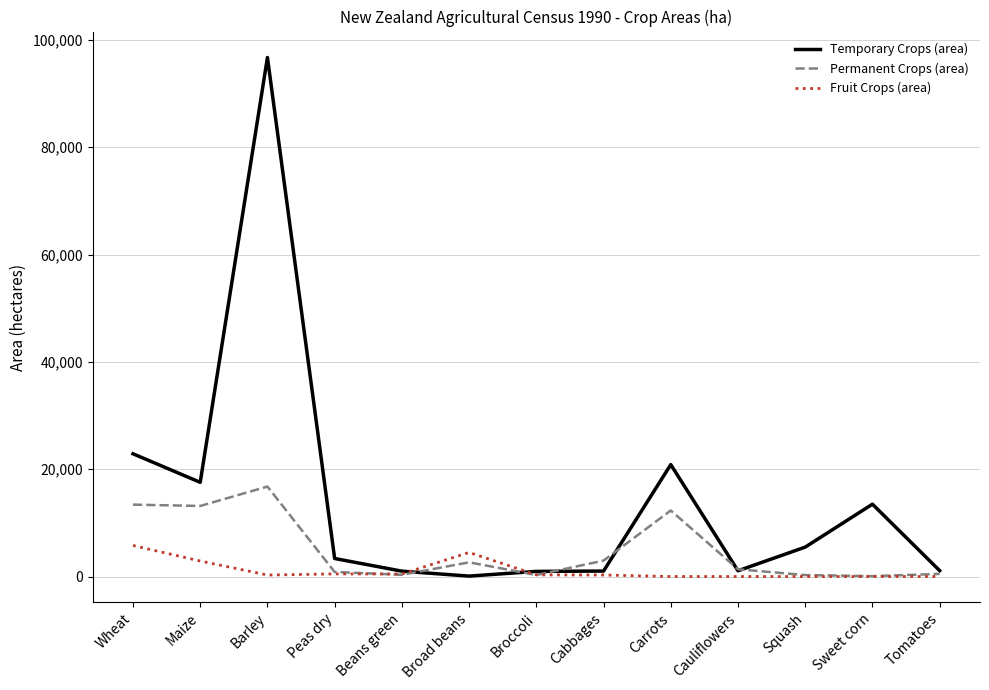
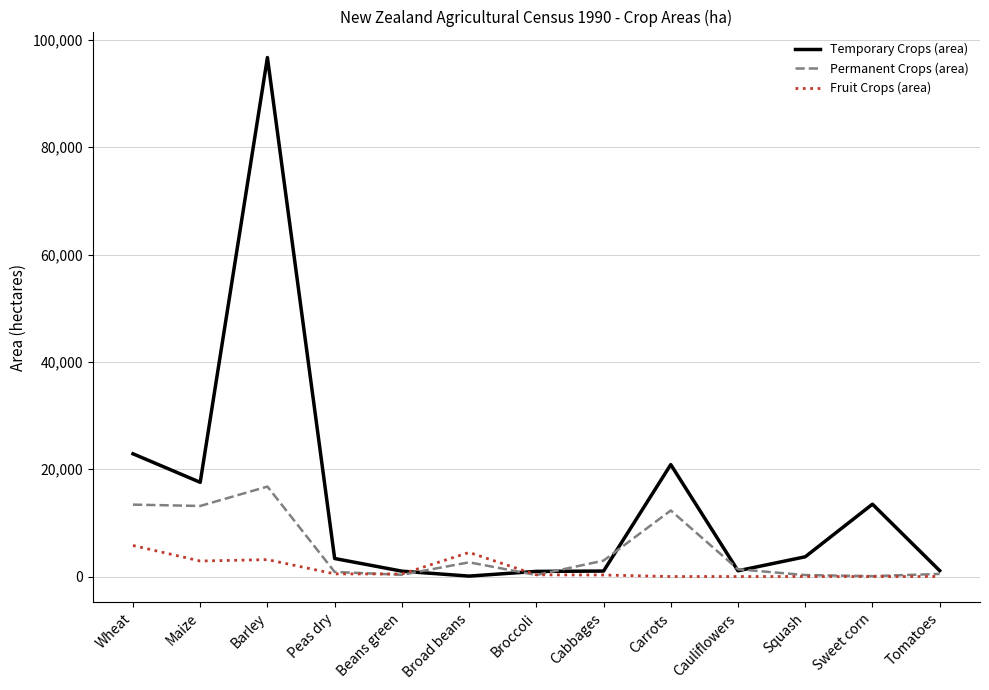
Fruit Crops (area), Barley: 0 -> 3,000
Temporary Crops (area), Squash: 5,000 -> 4,000
